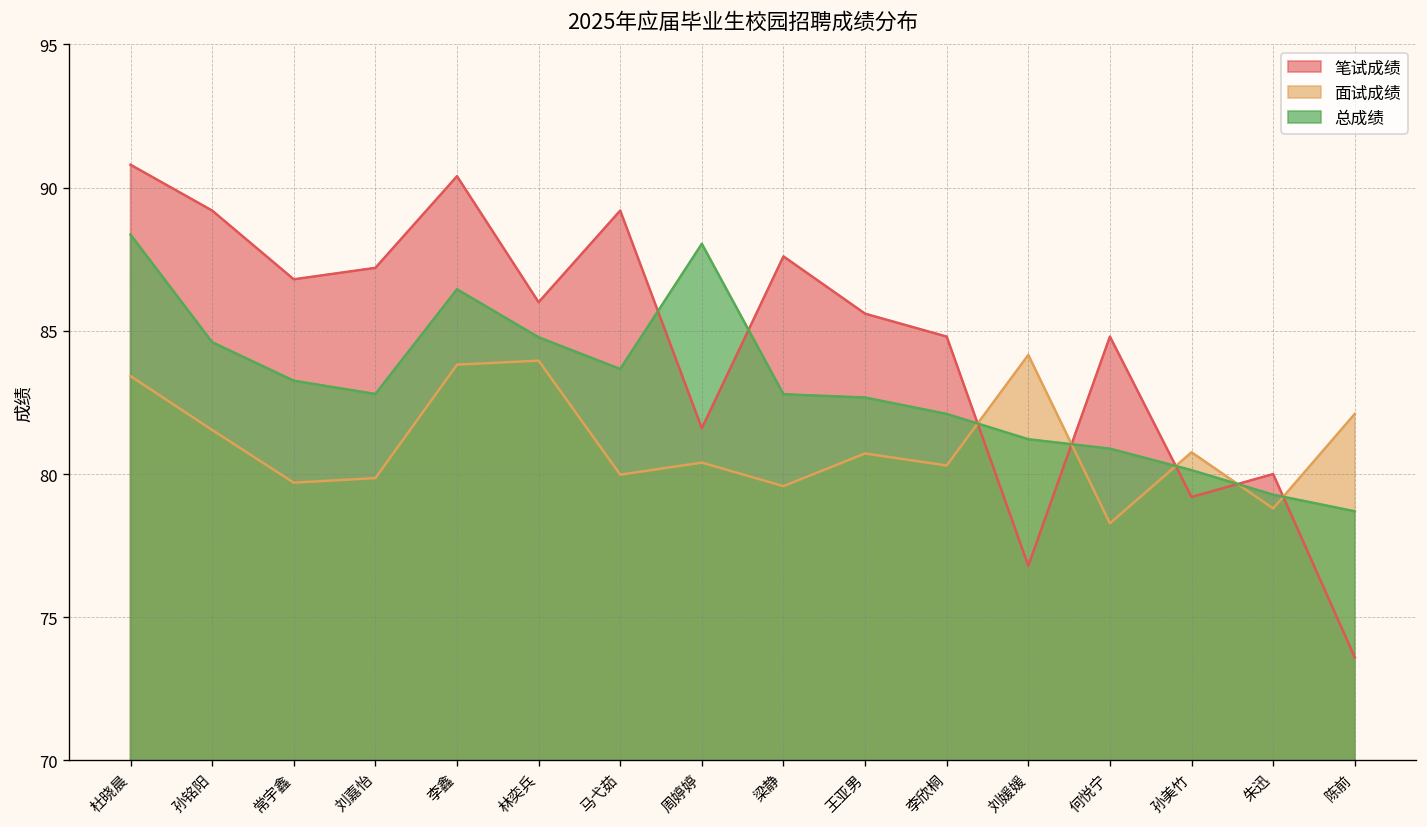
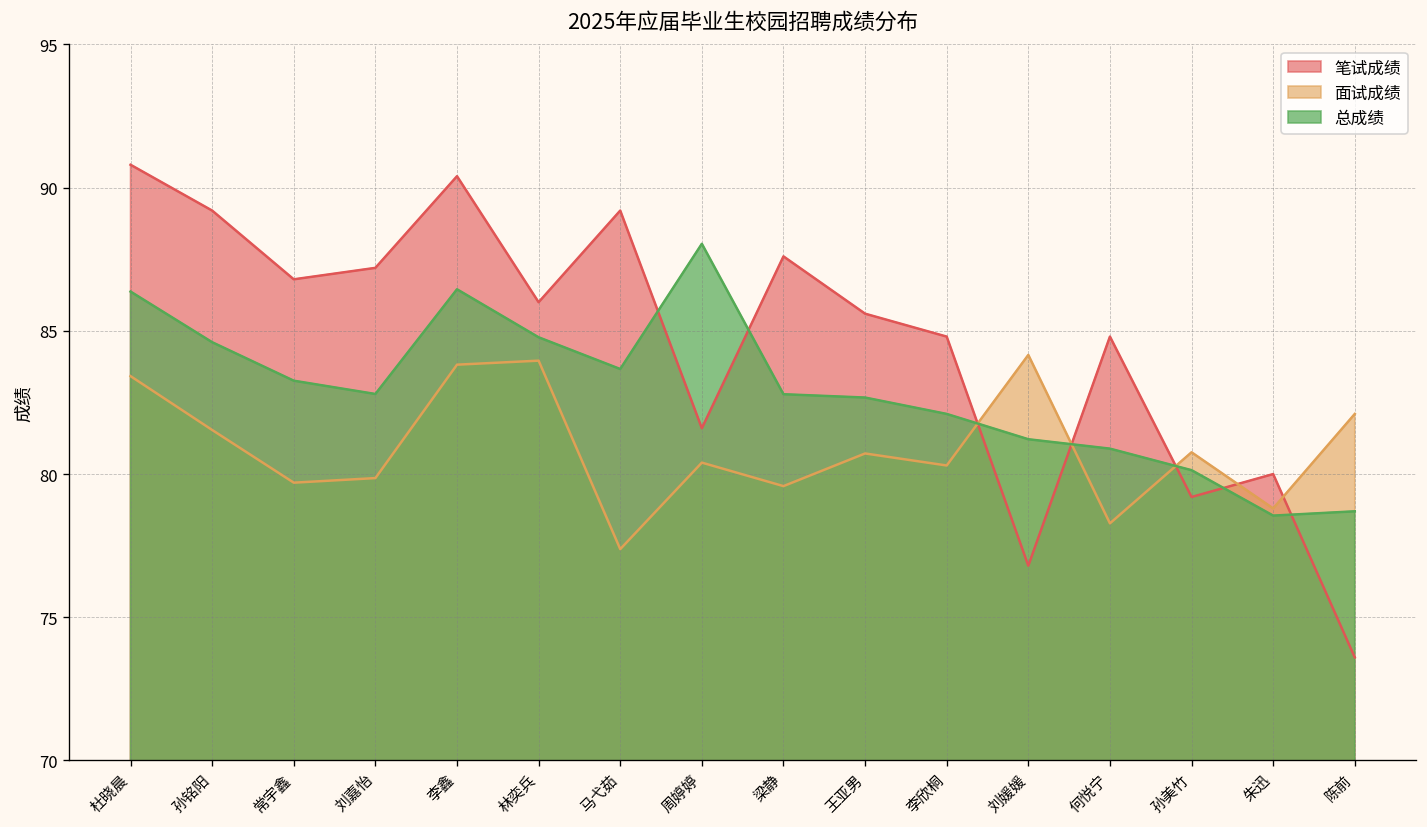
总成绩, 杜晓晨: 88.4 -> 86.4
面试成绩, 马弋茹: 80.0 -> 77.4
总成绩, 朱迅: 79.3 -> 78.6
